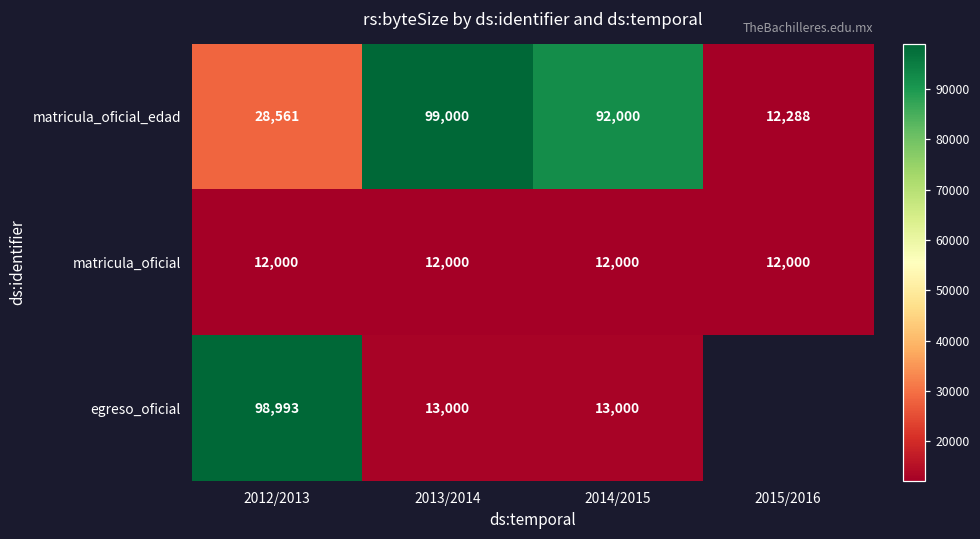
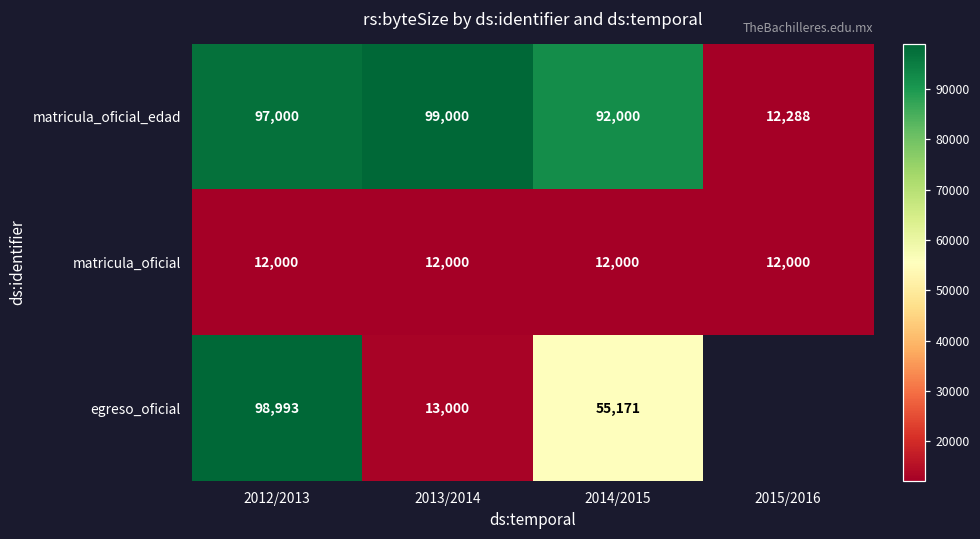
matricula_oficial_edad, 2012/2013: 28,561 -> 97,000
egreso_oficial, 2014/2015: 13,000 -> 55,171
